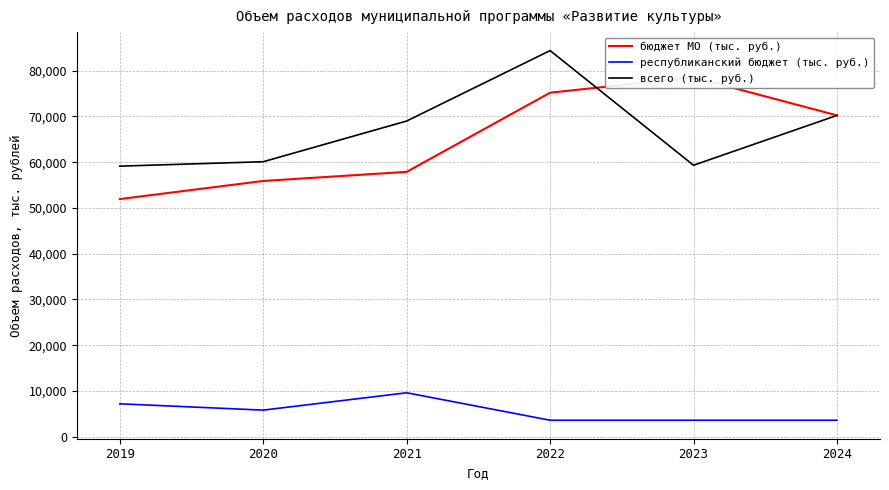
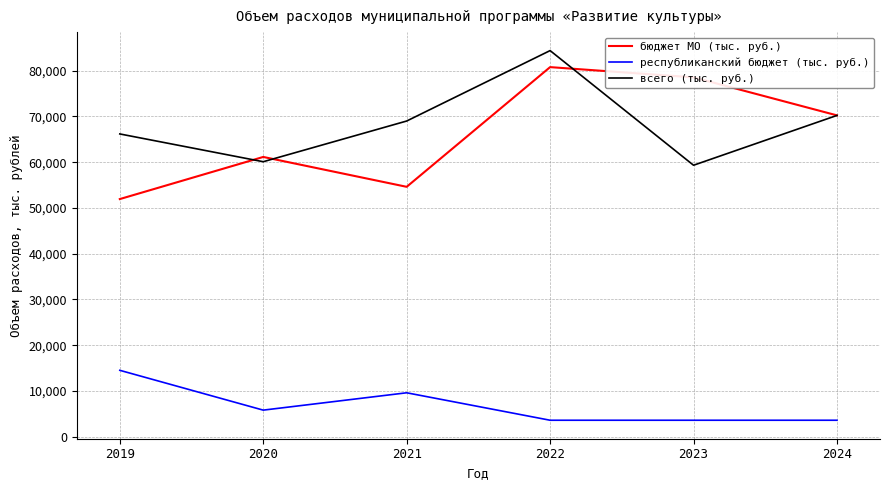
республиканский бюджет (тыс. руб.), 2019: 7,000 -> 15,000
всего (тыс. руб.), 2019: 59,000 -> 66,000
бюджет МО (тыс. руб.), 2020: 56,000 -> 61,000
бюджет МО (тыс. руб.), 2021: 58,000 -> 55,000
бюджет МО (тыс. руб.), 2022: 75,000 -> 81,000
